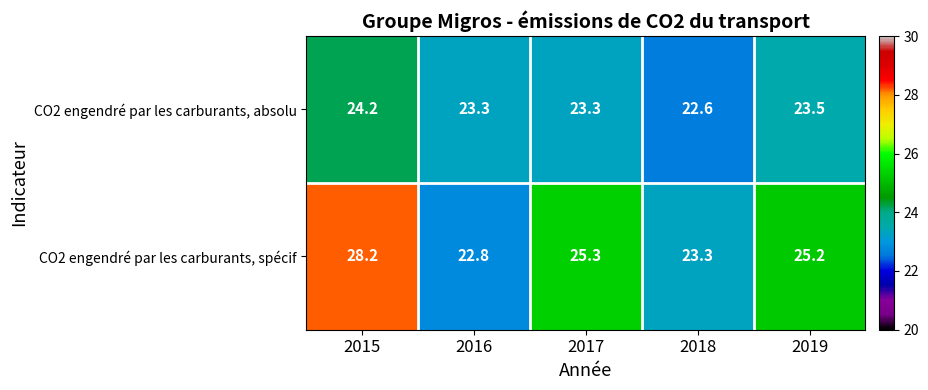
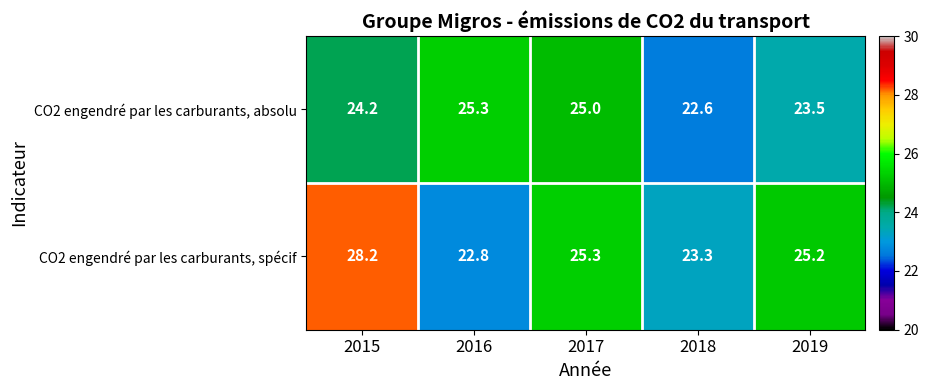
CO2 engendré par les carburants, absolu, 2016: 23.3 -> 25.3
CO2 engendré par les carburants, absolu, 2017: 23.3 -> 25.0
